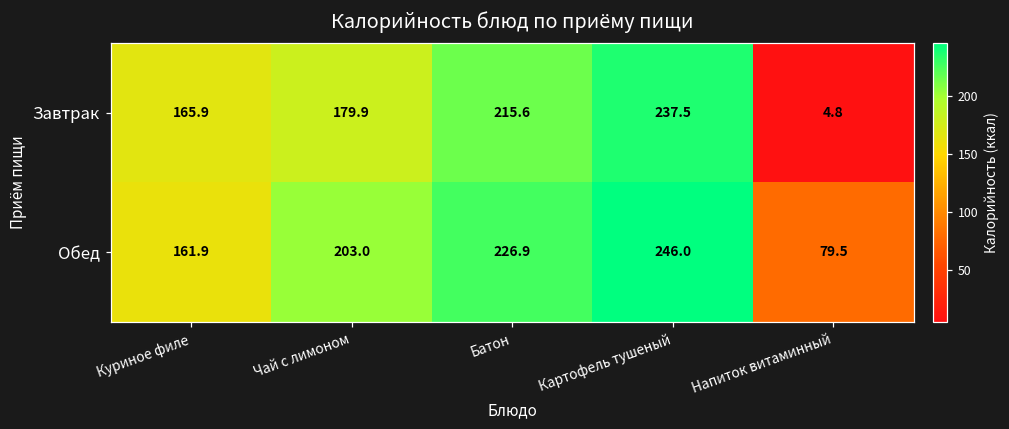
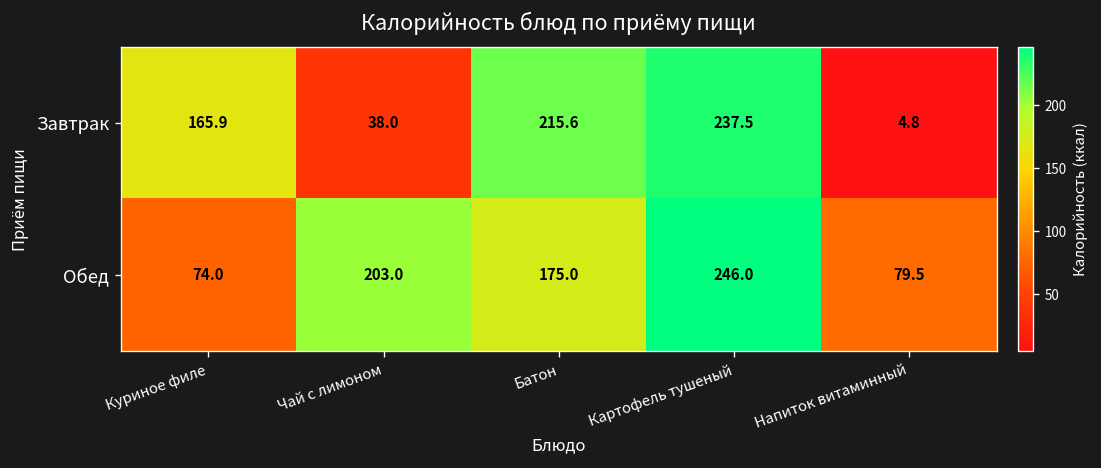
Завтрак, Чай с лимоном: 179.9 -> 38.0
Обед, Куриное филе: 161.9 -> 74.0
Обед, Батон: 226.9 -> 175.0
